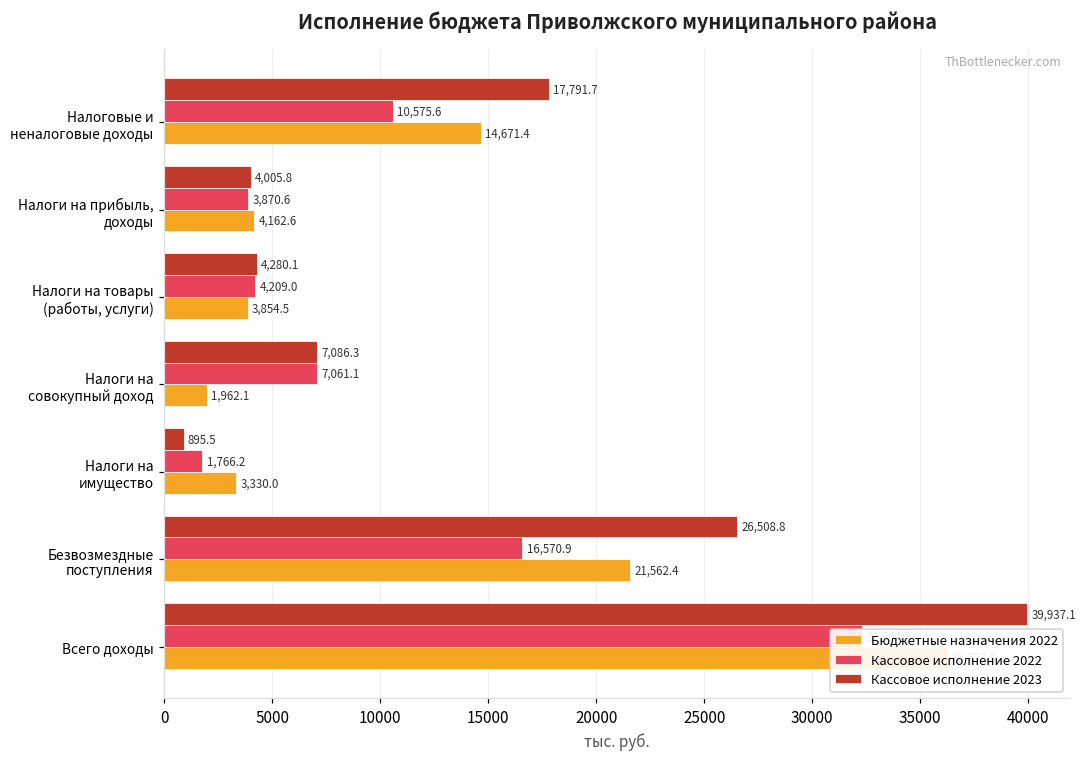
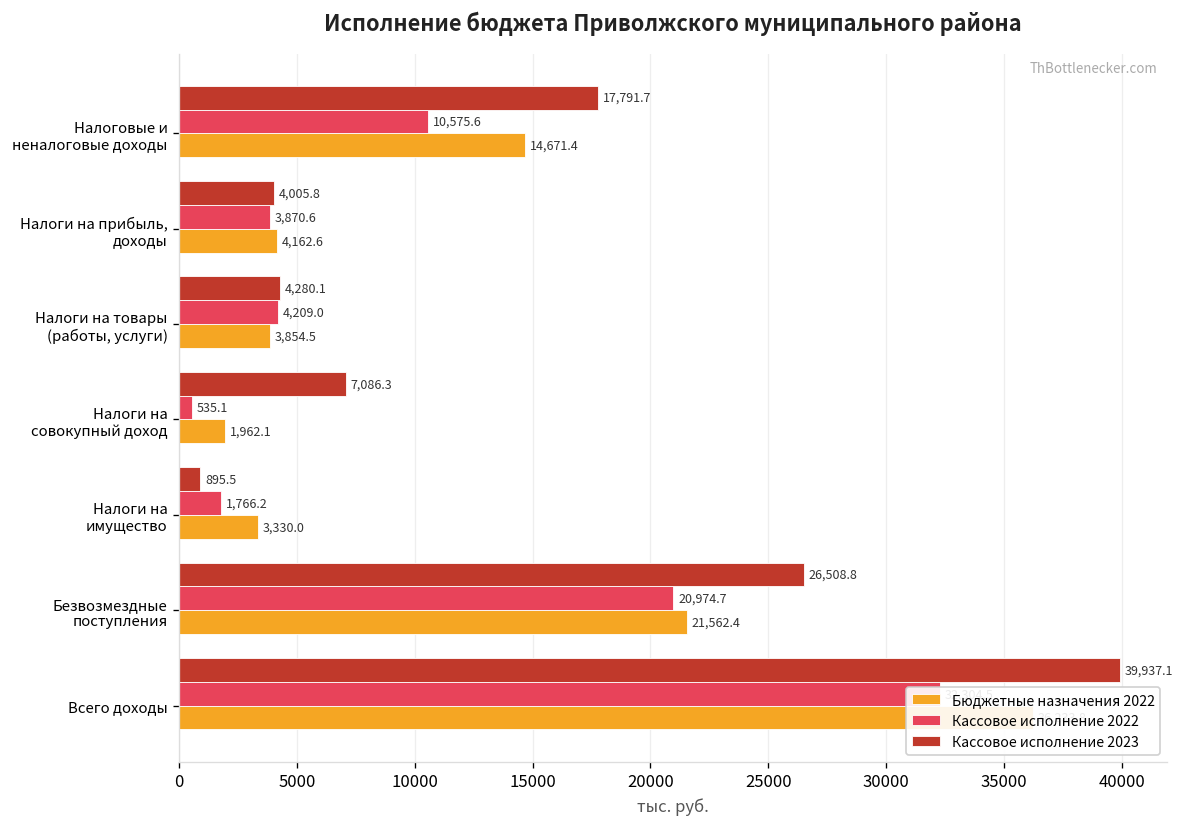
Кассовое исполнение 2022, Налоги на совокупный доход: 7,061.1 -> 535.1
Кассовое исполнение 2022, Безвозмездные поступления: 16,570.9 -> 20,974.7
